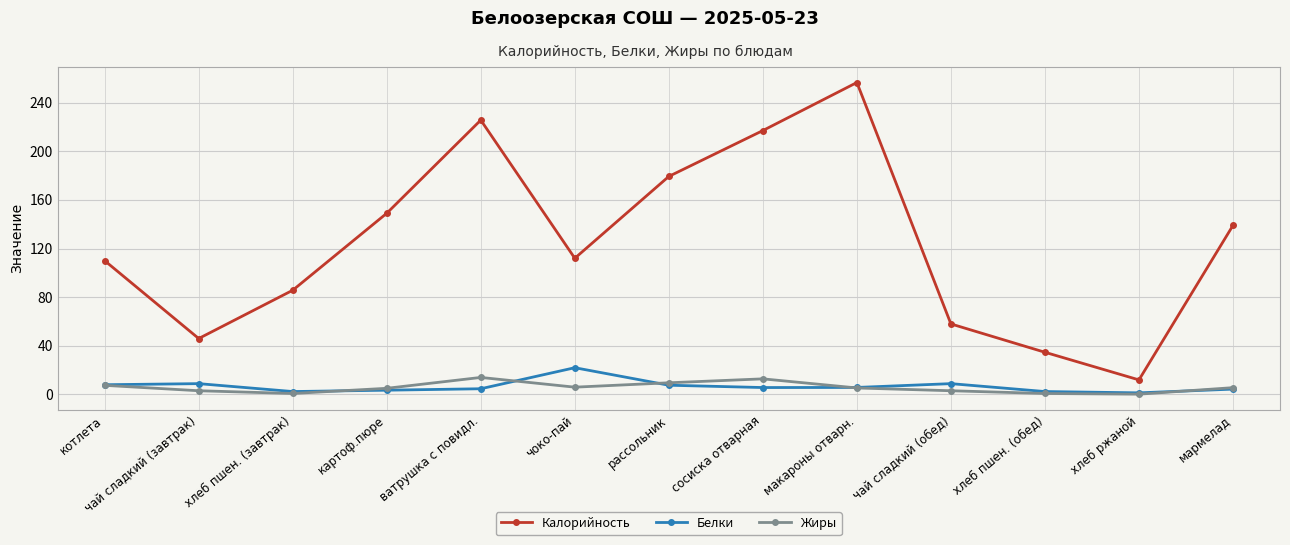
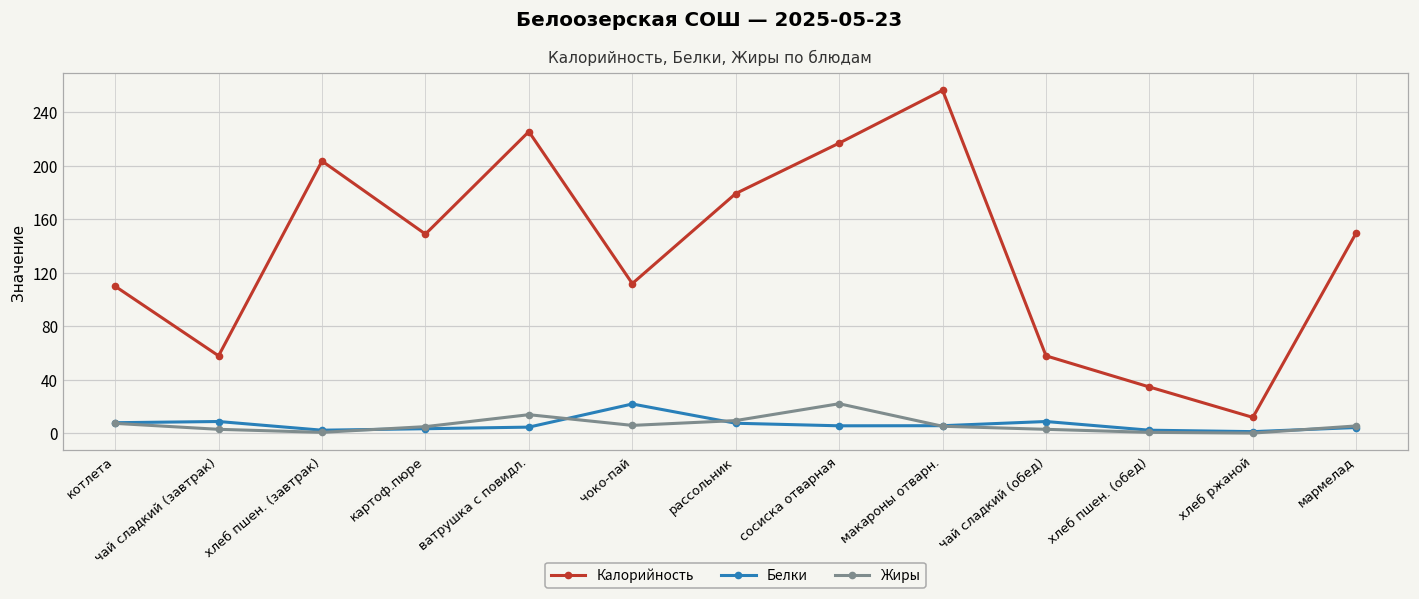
Калорийность, чай сладкий (завтрак): 46 -> 58
Калорийность, хлеб пшен. (завтрак): 86 -> 204
Жиры, сосиска отварная: 13 -> 22
Калорийность, мармелад: 139 -> 150
